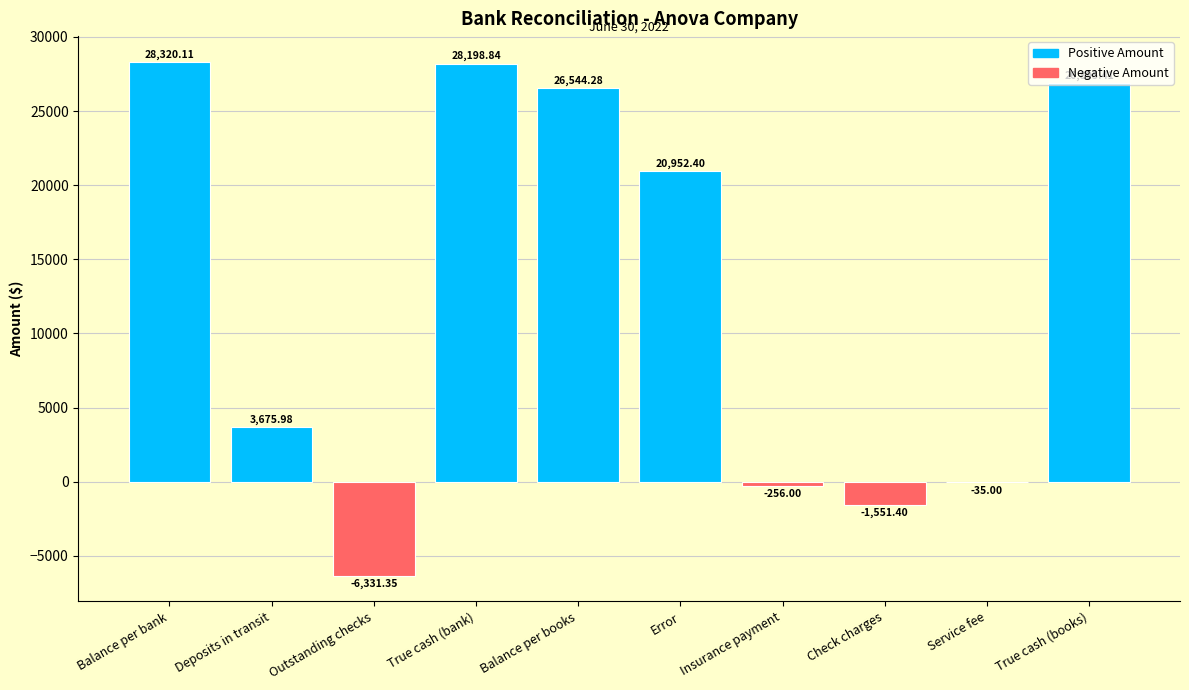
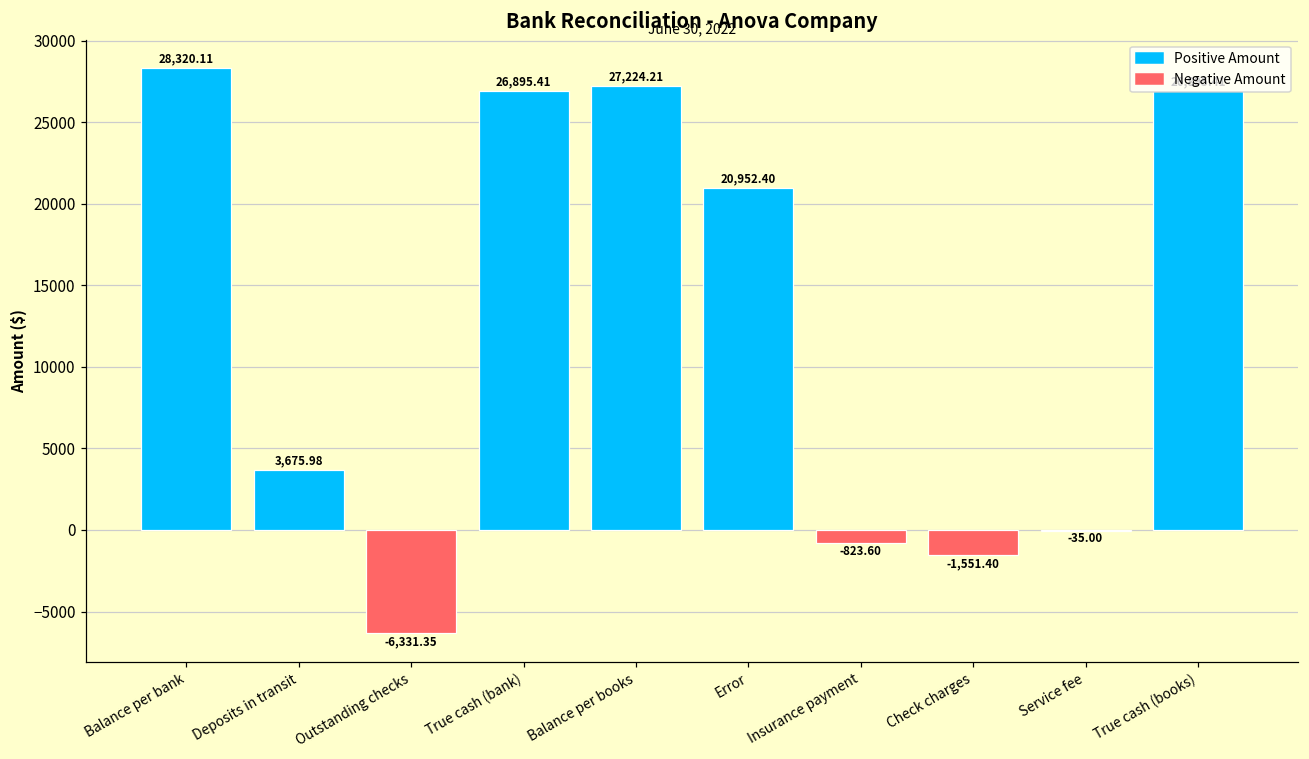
True cash (bank): 28,198.84 -> 26,895.41
Balance per books: 26,544.28 -> 27,224.21
Insurance payment: -256.00 -> -823.60
